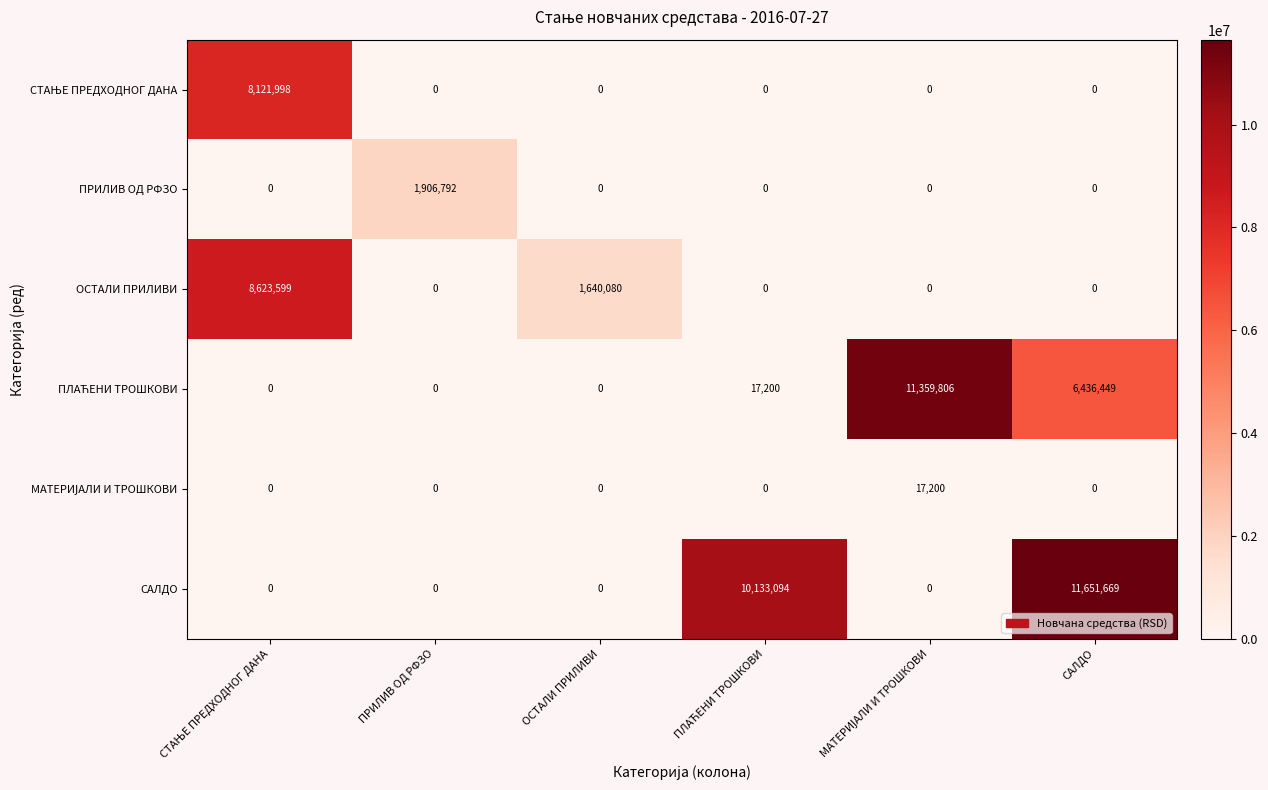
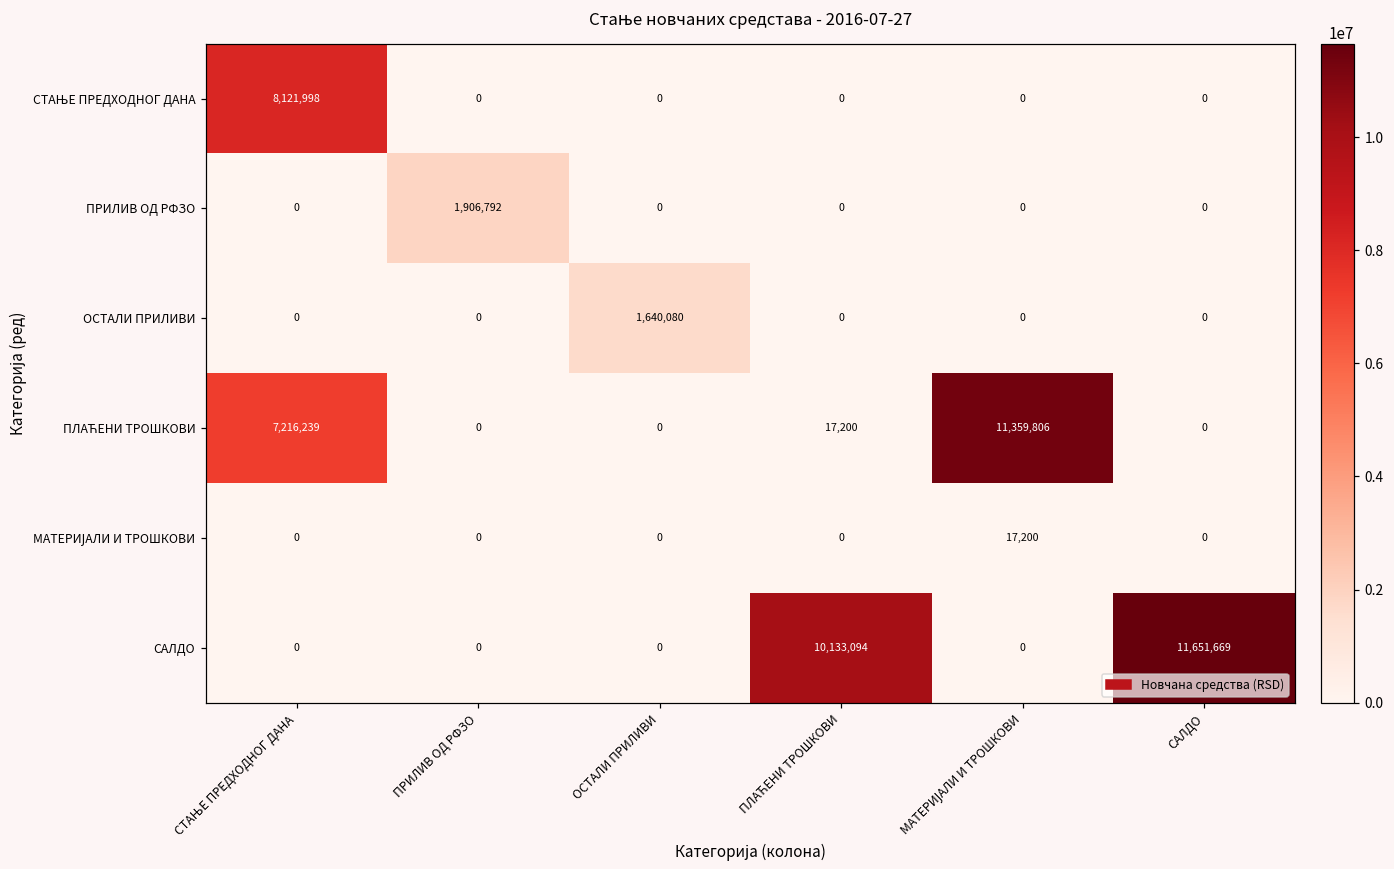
ОСТАЛИ ПРИЛИВИ, СТАЊЕ ПРЕДХОДНОГ ДАНА: 8,623,599 -> 0
ПЛАЋЕНИ ТРОШКОВИ, СТАЊЕ ПРЕДХОДНОГ ДАНА: 0 -> 7,216,239
ПЛАЋЕНИ ТРОШКОВИ, САЛДО: 6,436,449 -> 0
